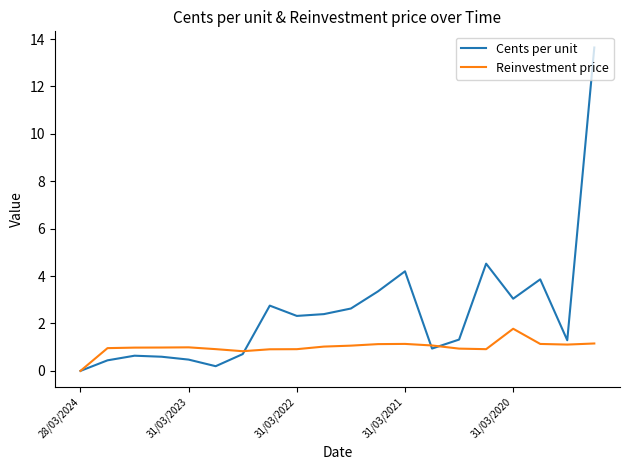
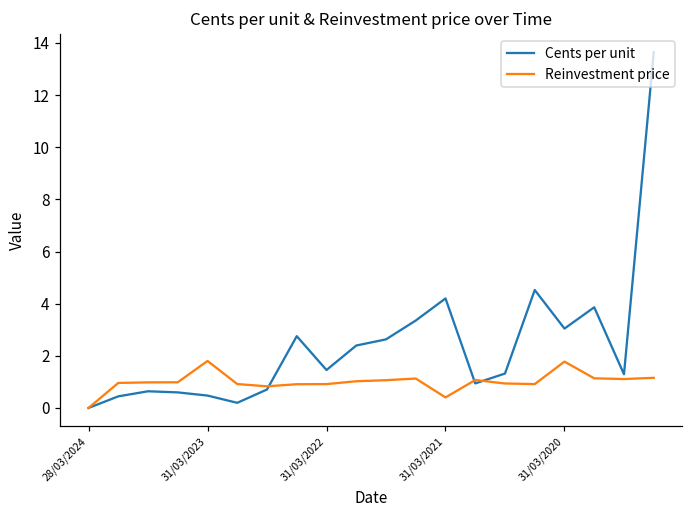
Reinvestment price, 31/03/2023: 1.0 -> 1.8
Cents per unit, 31/03/2022: 2.3 -> 1.5
Reinvestment price, 31/03/2021: 1.1 -> 0.4
